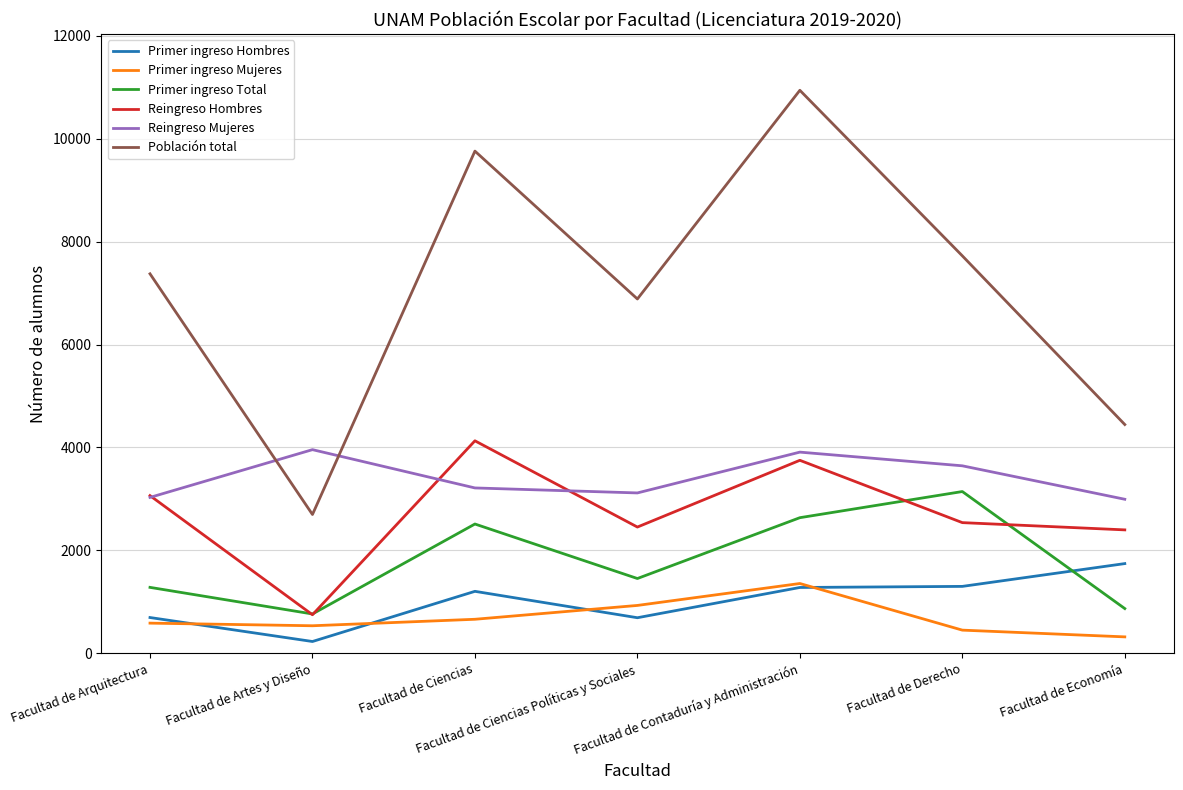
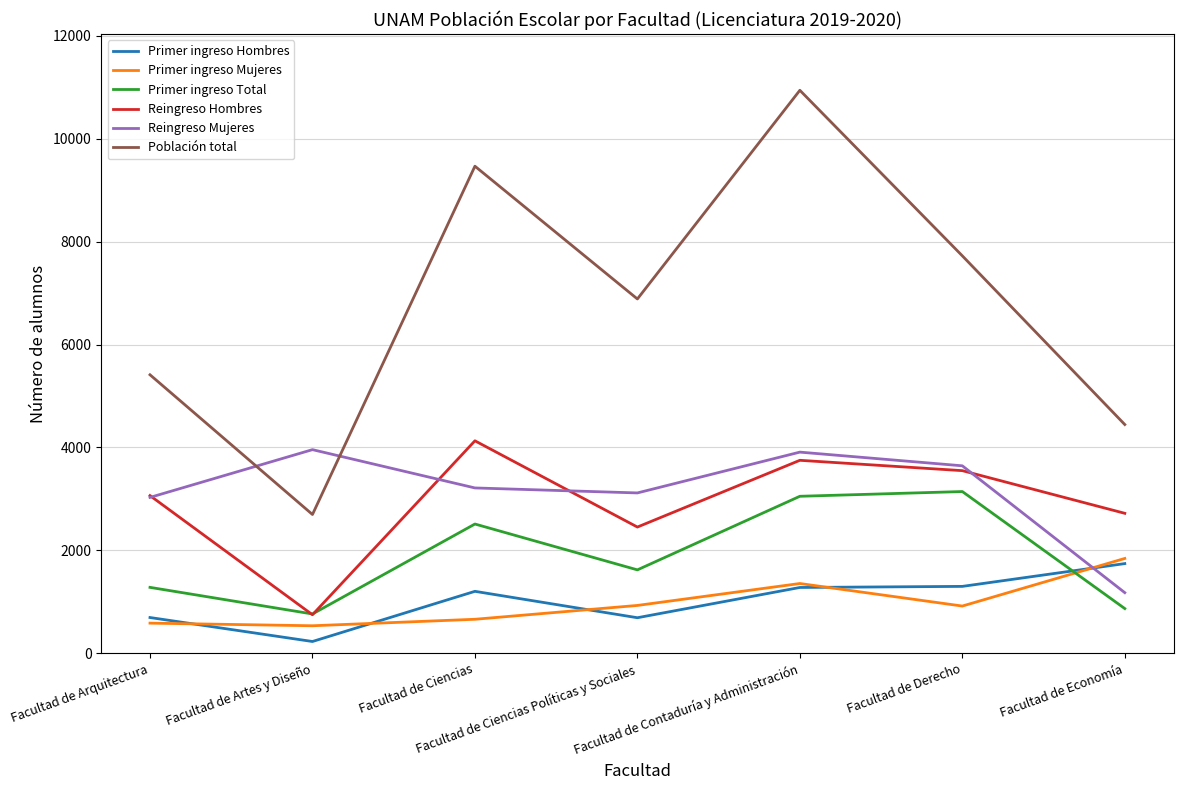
Población total, Facultad de Arquitectura: 7400 -> 5400
Población total, Facultad de Ciencias: 9800 -> 9500
Primer ingreso Total, Facultad de Ciencias Políticas y Sociales: 1500 -> 1600
Primer ingreso Total, Facultad de Contaduría y Administración: 2600 -> 3100
Primer ingreso Mujeres, Facultad de Derecho: 500 -> 900
Reingreso Hombres, Facultad de Derecho: 2500 -> 3500
Primer ingreso Mujeres, Facultad de Economía: 300 -> 1800
Reingreso Hombres, Facultad de Economía: 2400 -> 2700
Reingreso Mujeres, Facultad de Economía: 3000 -> 1200
